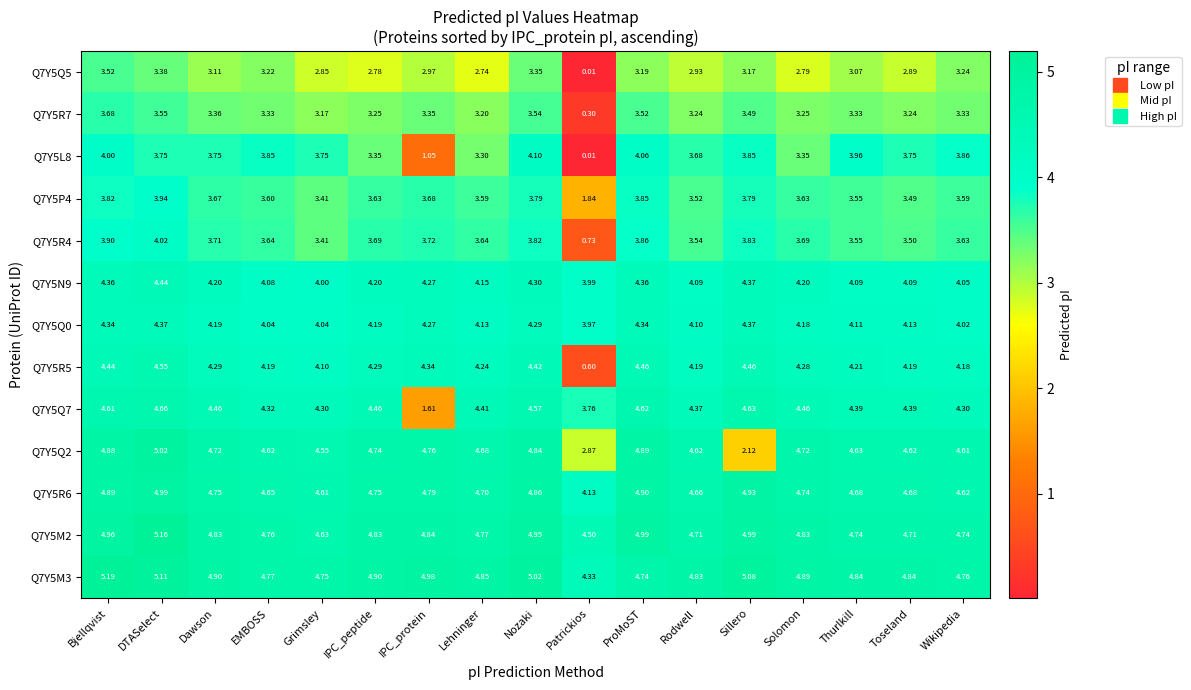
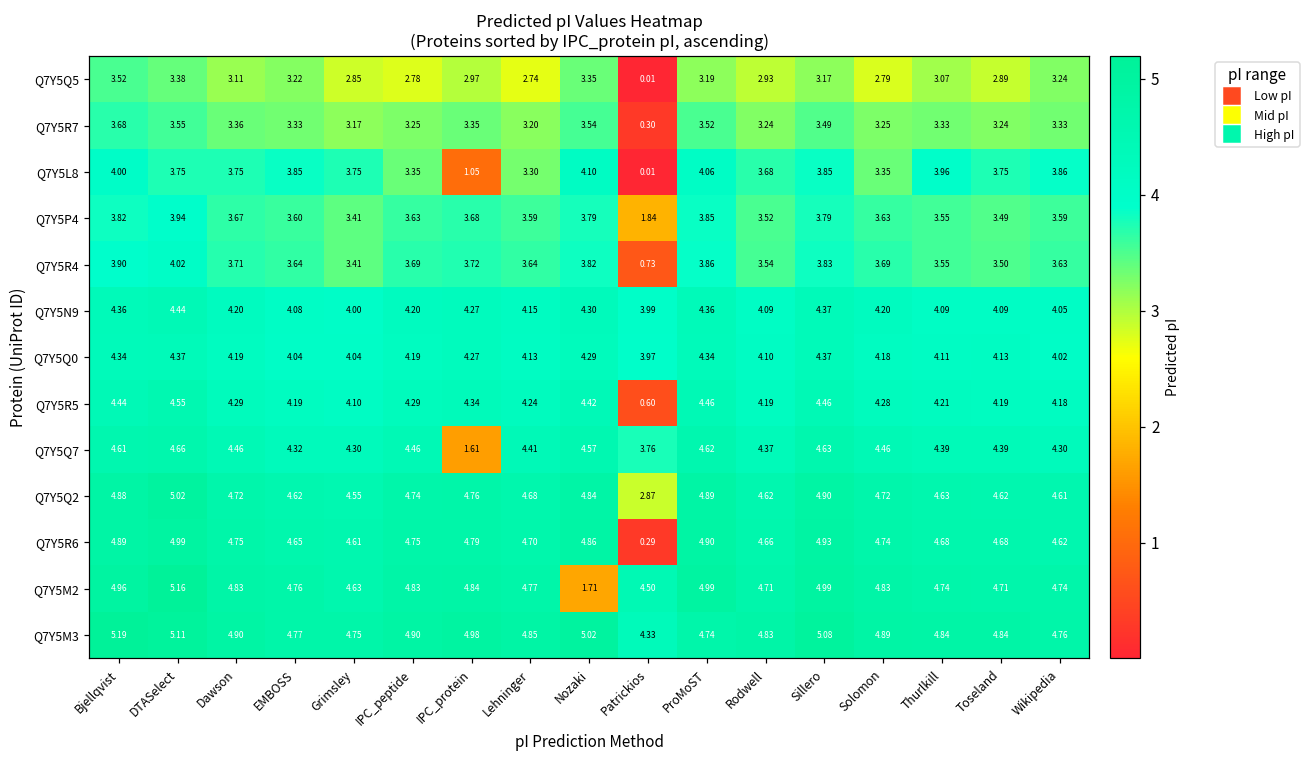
Q7Y5Q2, Sillero: 2.12 -> 4.90
Q7Y5R6, Patrickios: 4.13 -> 0.29
Q7Y5M2, Nozaki: 4.95 -> 1.71
